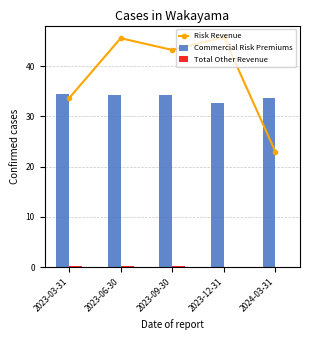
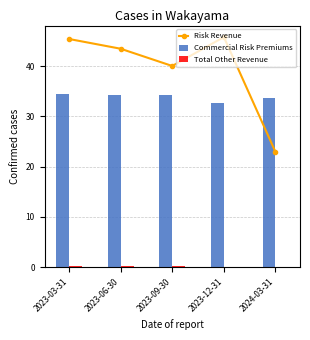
Risk Revenue, 2023-03-31: 34 -> 45
Risk Revenue, 2023-06-30: 46 -> 43
Risk Revenue, 2023-09-30: 43 -> 40
